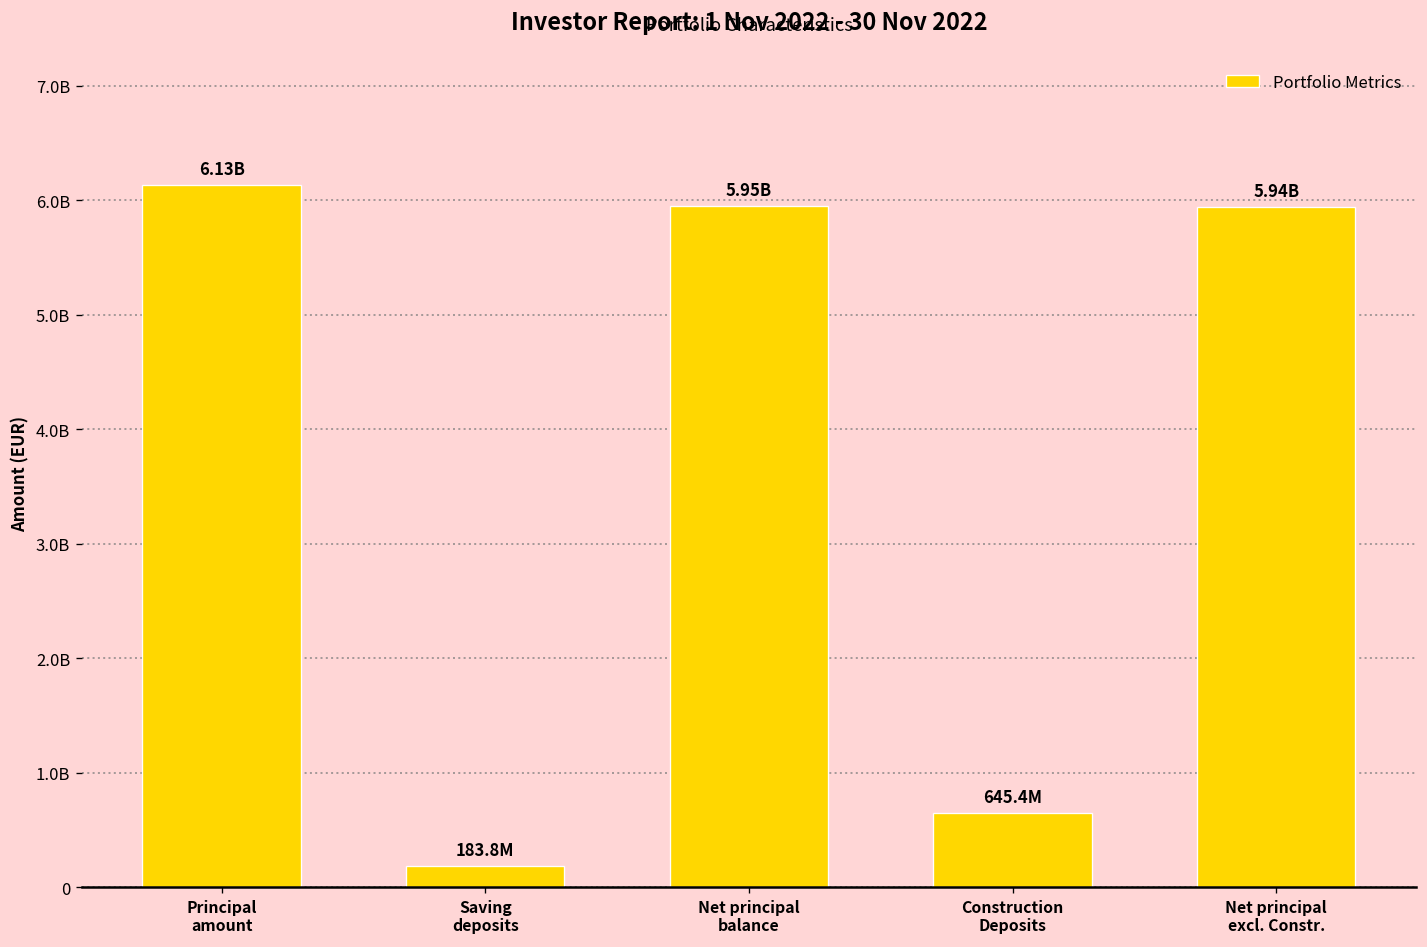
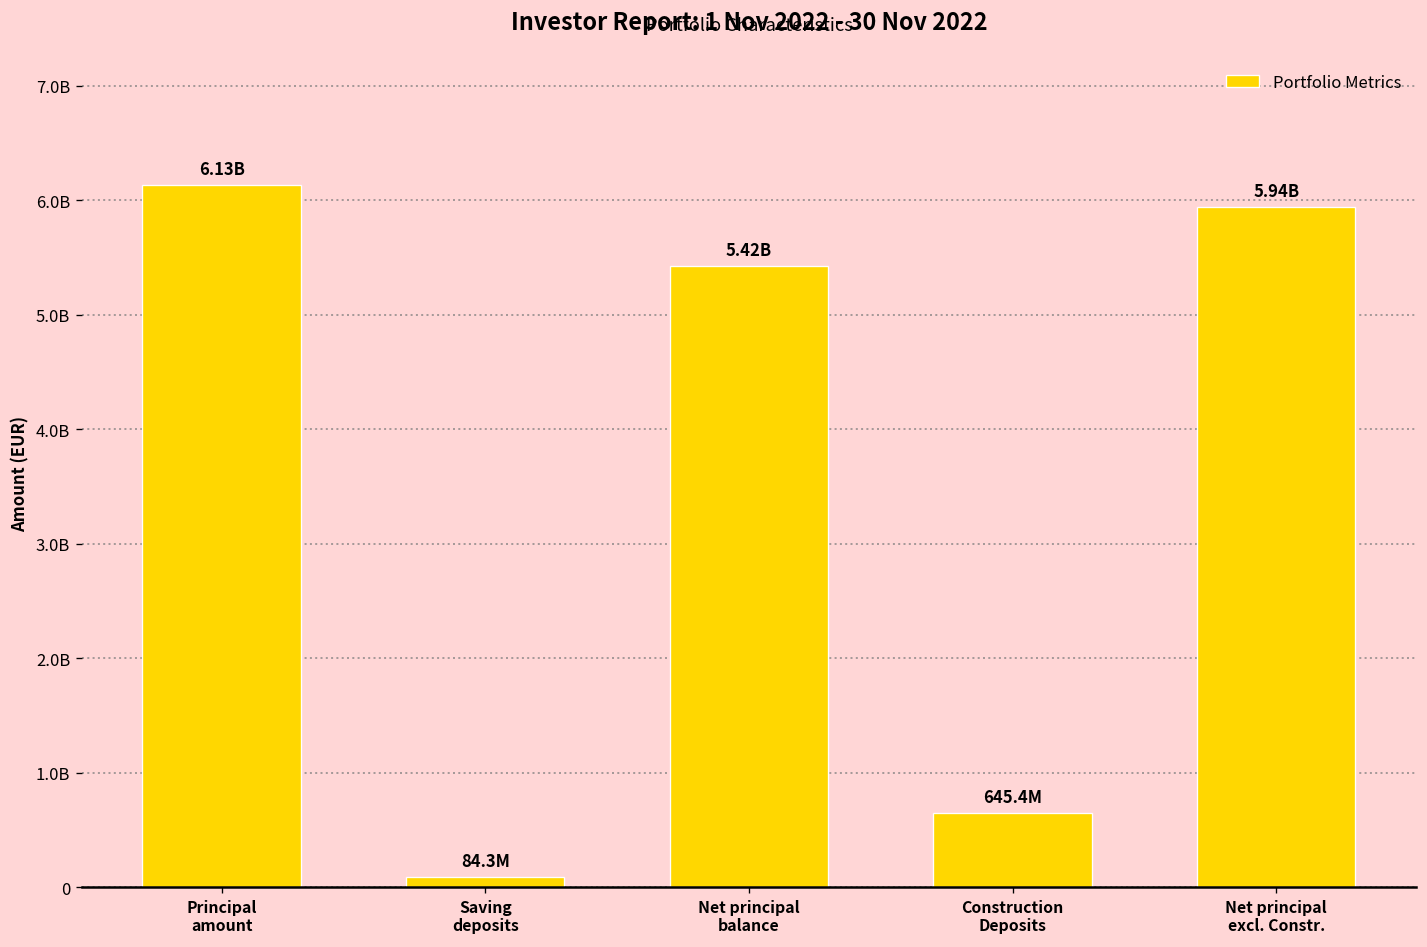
Saving deposits: 183.8M -> 84.3M
Net principal balance: 5.95B -> 5.42B
